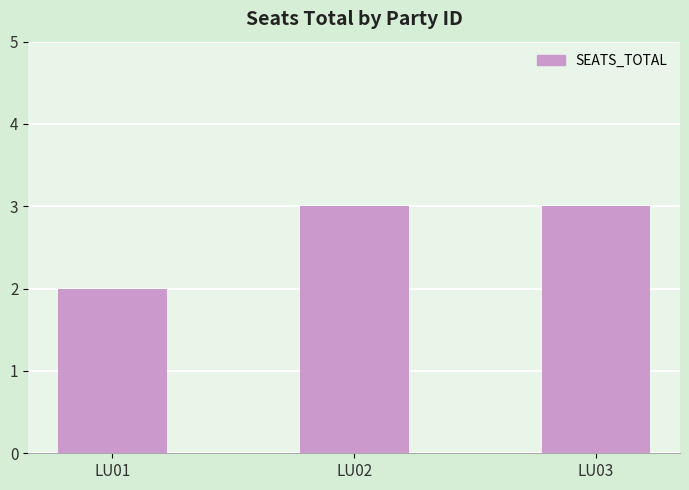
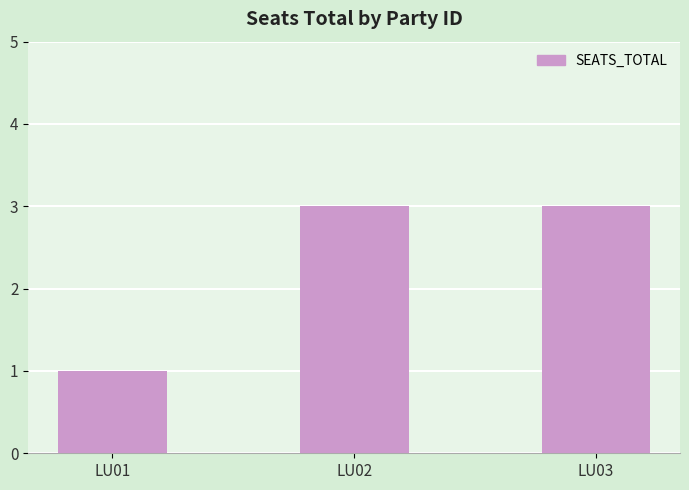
LU01: 2 -> 1
